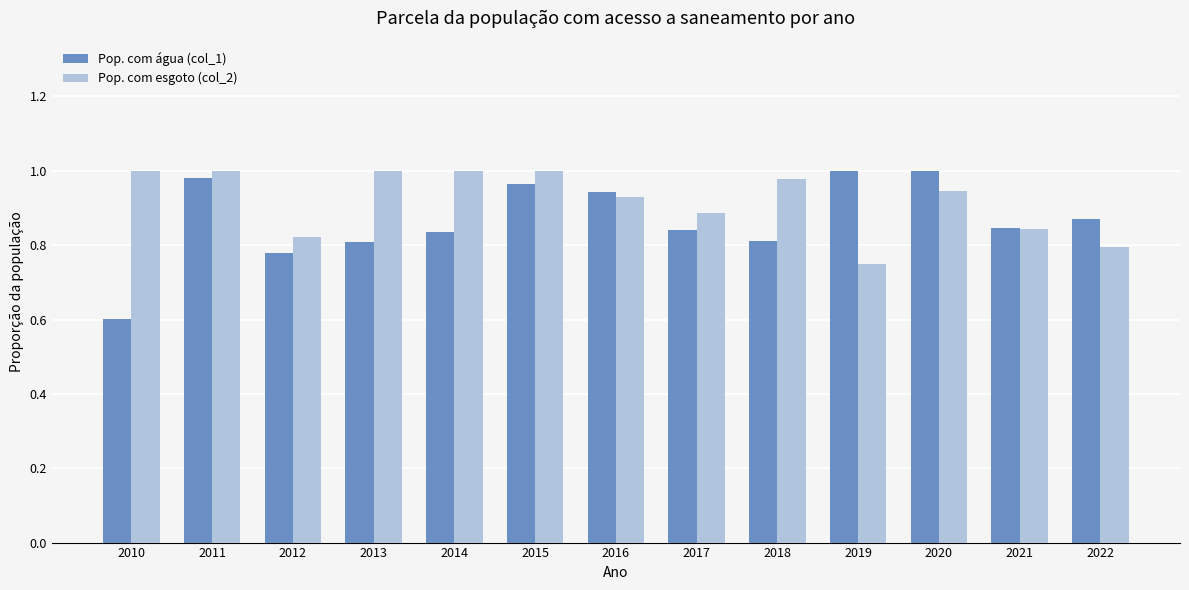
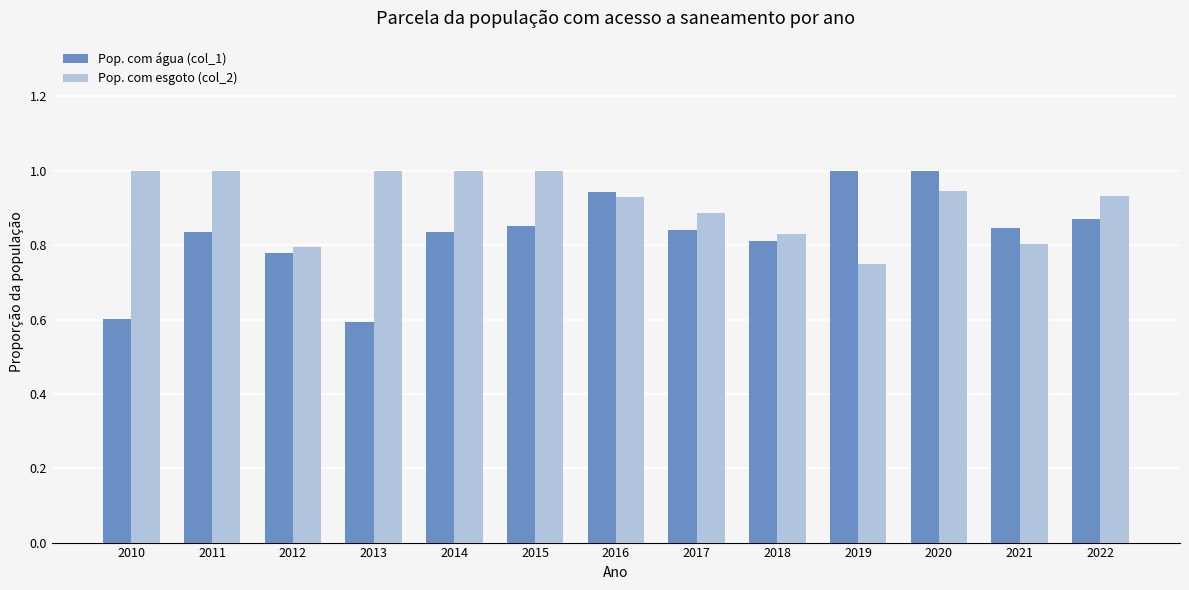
Pop. com água (col_1), 2011: 0.98 -> 0.84
Pop. com esgoto (col_2), 2012: 0.82 -> 0.80
Pop. com água (col_1), 2013: 0.81 -> 0.59
Pop. com água (col_1), 2015: 0.97 -> 0.85
Pop. com esgoto (col_2), 2018: 0.98 -> 0.83
Pop. com esgoto (col_2), 2021: 0.84 -> 0.80
Pop. com esgoto (col_2), 2022: 0.80 -> 0.93
